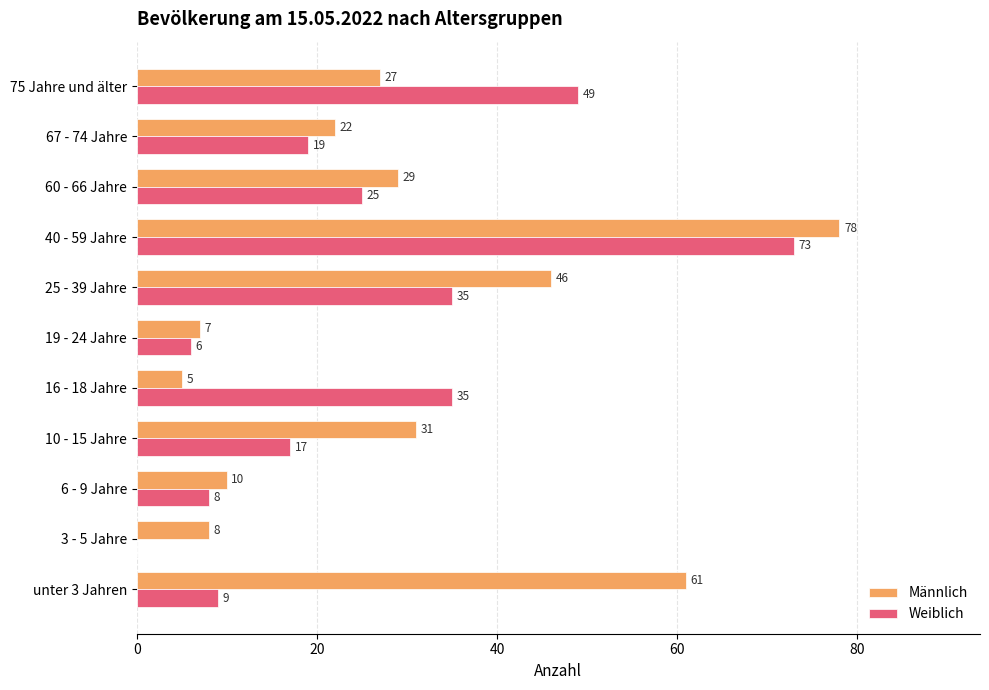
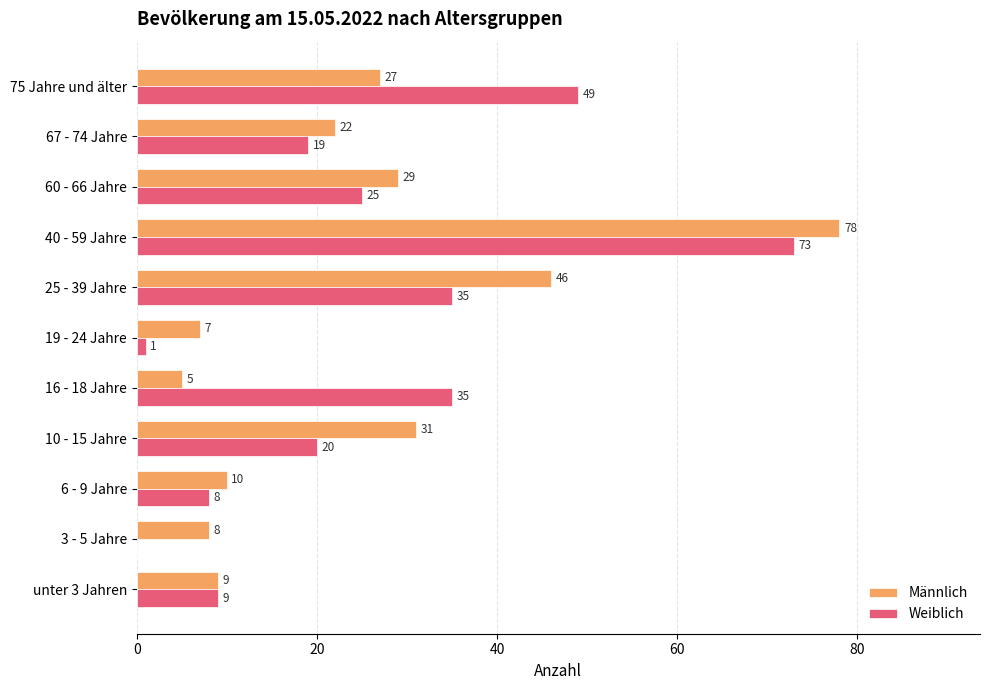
Weiblich, 19 - 24 Jahre: 6 -> 1
Weiblich, 10 - 15 Jahre: 17 -> 20
Männlich, unter 3 Jahren: 61 -> 9
